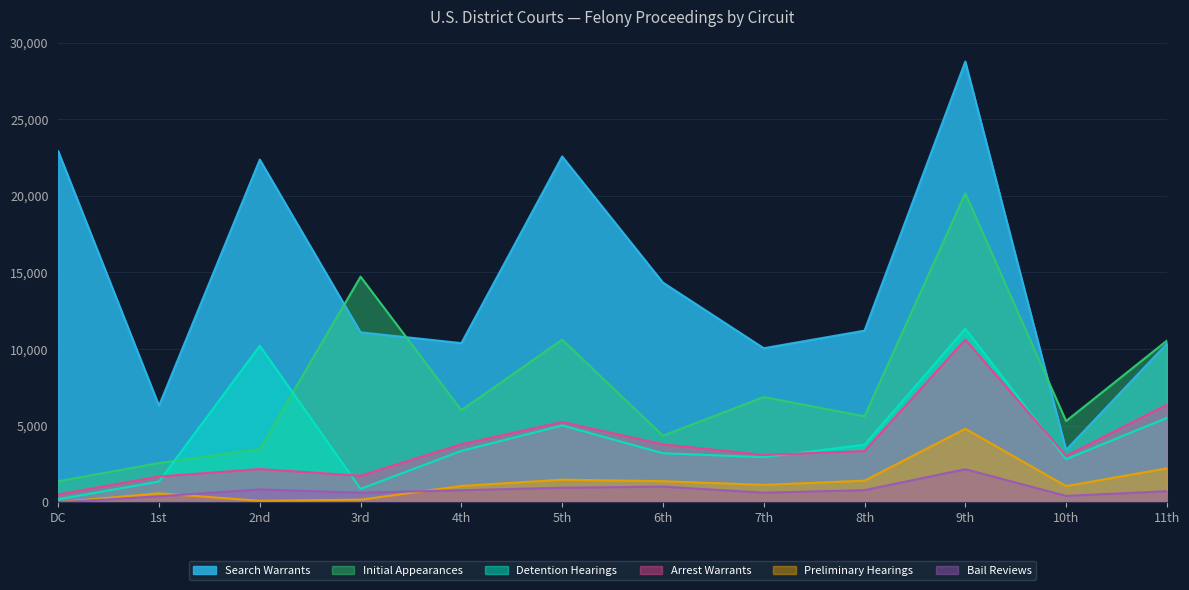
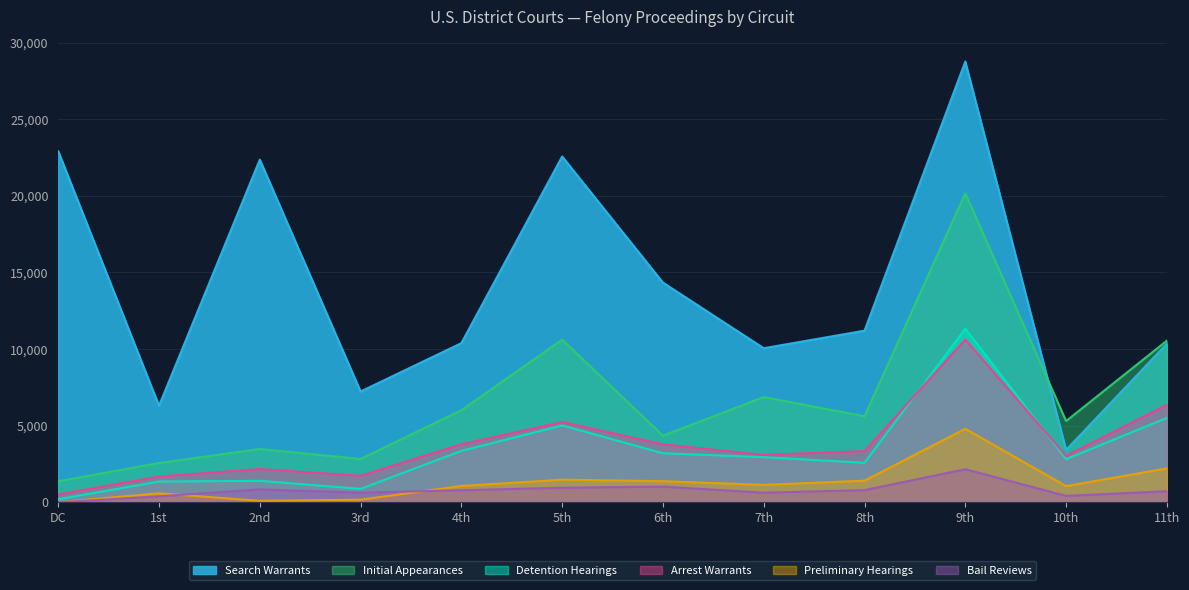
Detention Hearings, 2nd: 10,200 -> 1,400
Search Warrants, 3rd: 11,100 -> 7,200
Initial Appearances, 3rd: 14,700 -> 2,800
Detention Hearings, 8th: 3,800 -> 2,600
